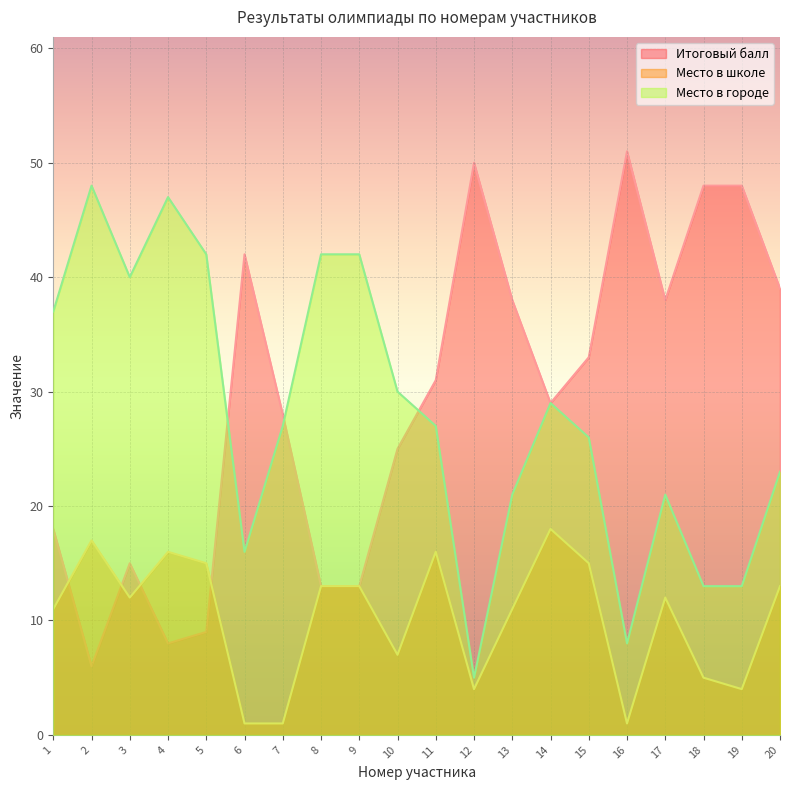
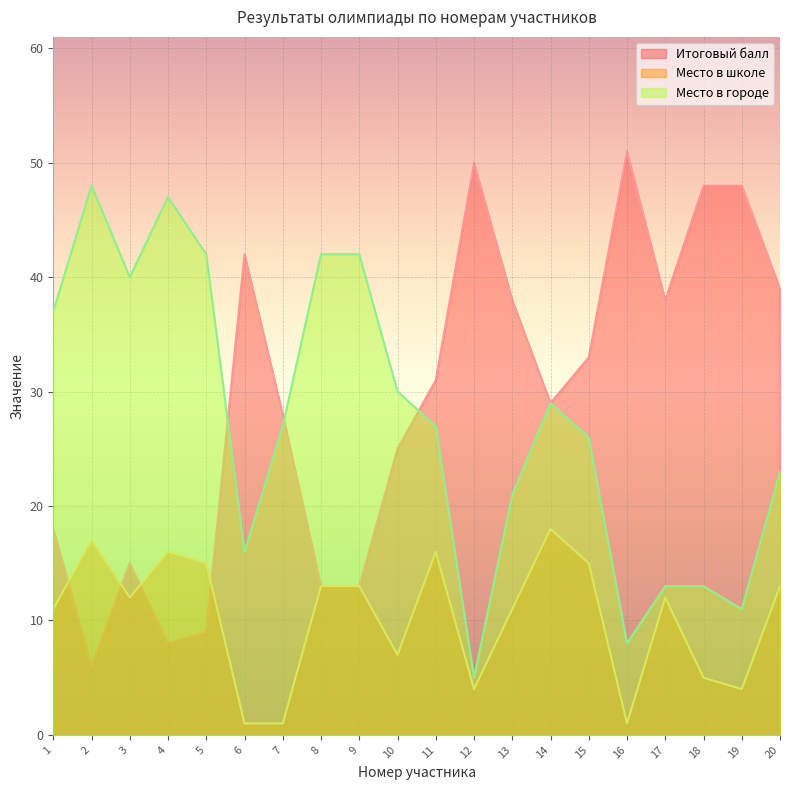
Место в городе, 17: 21 -> 13
Место в городе, 19: 13 -> 11
